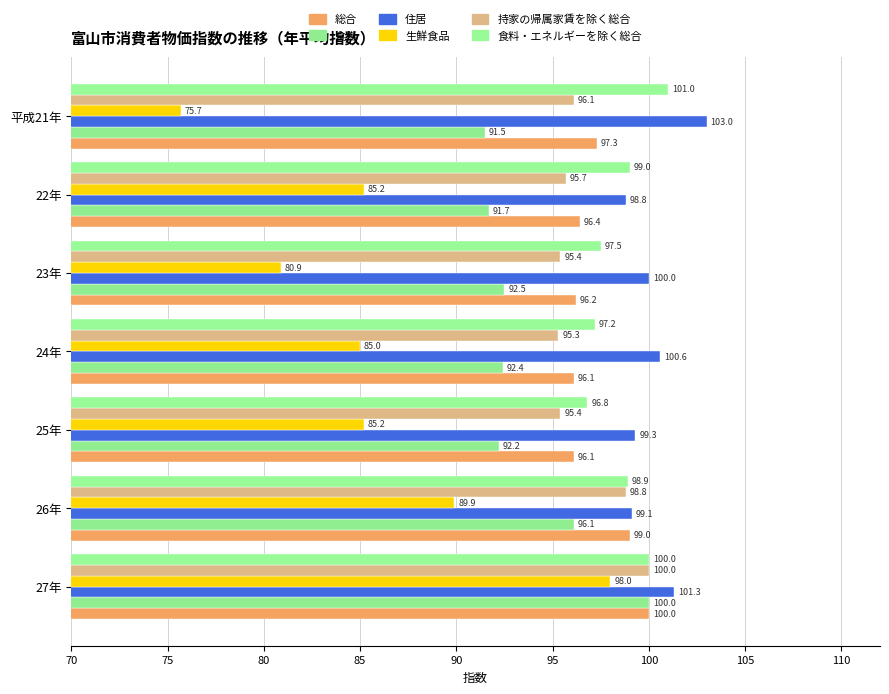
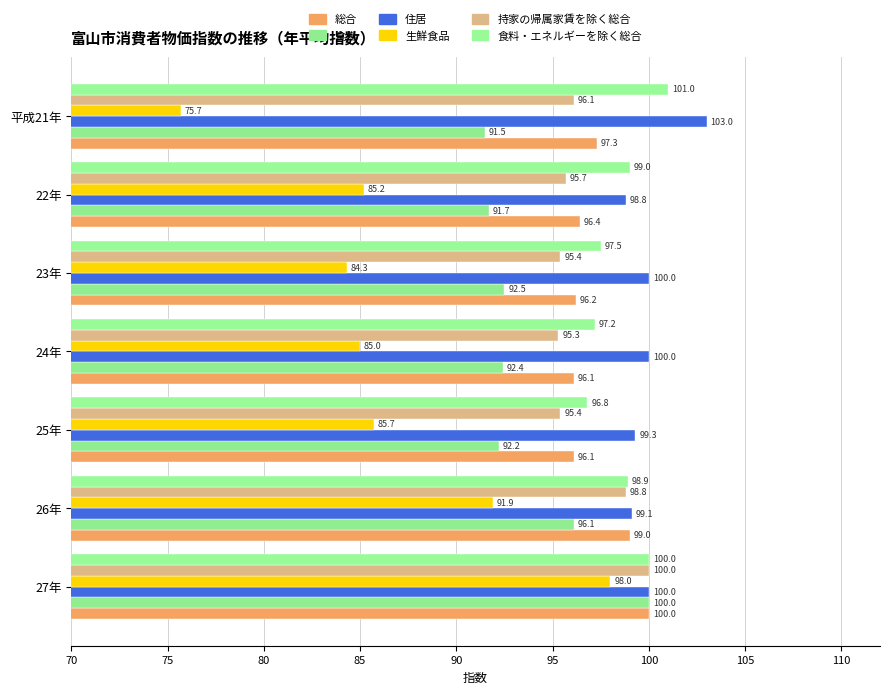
生鮮食品, 23年: 80.9 -> 84.3
住居, 24年: 100.6 -> 100.0
生鮮食品, 25年: 85.2 -> 85.7
生鮮食品, 26年: 89.9 -> 91.9
住居, 27年: 101.3 -> 100.0
